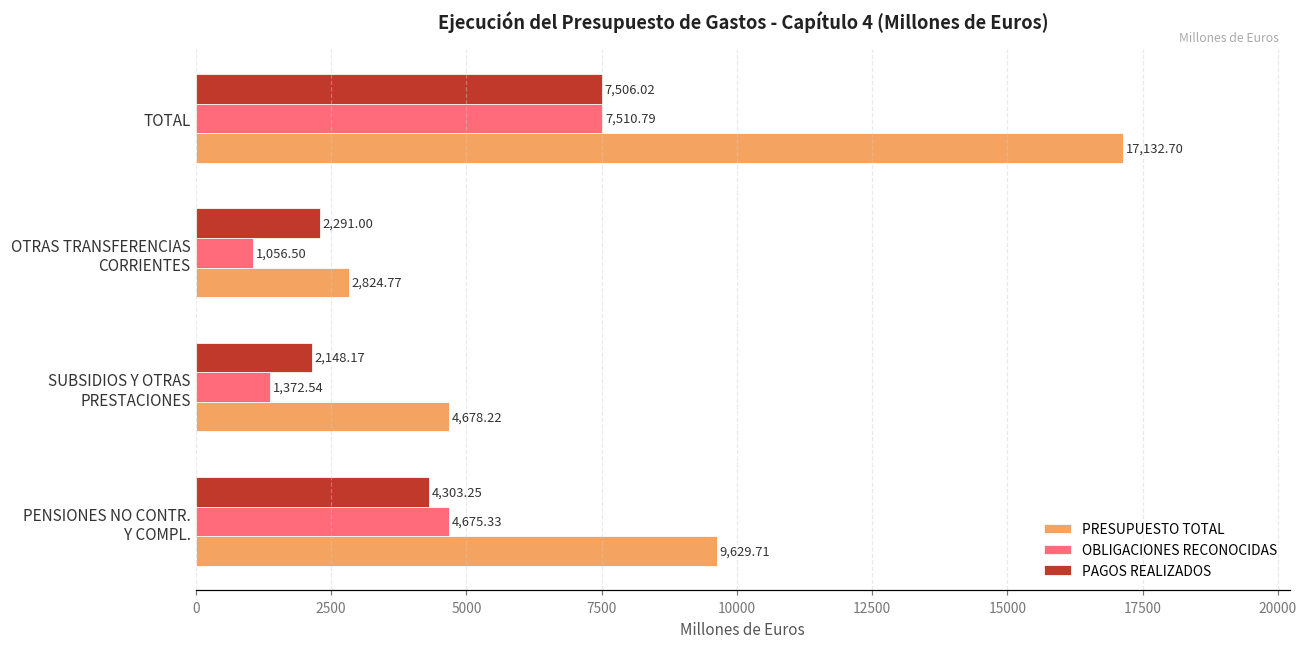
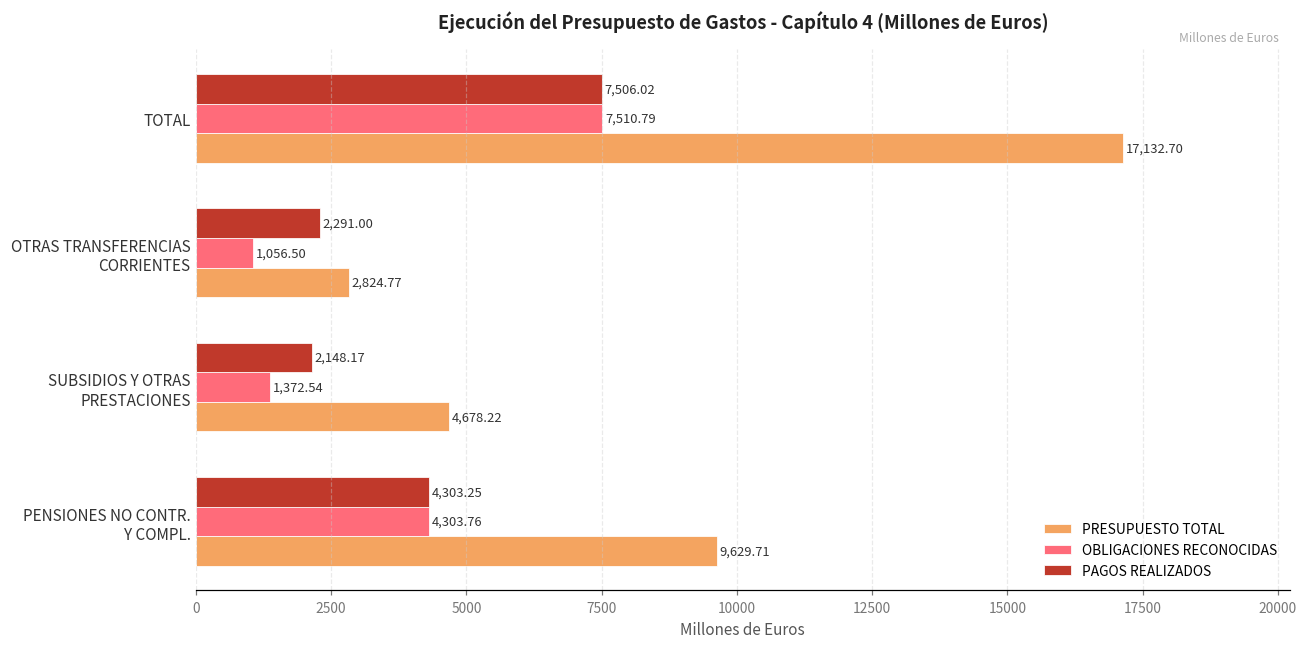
OBLIGACIONES RECONOCIDAS, PENSIONES NO CONTR. Y COMPL.: 4,675.33 -> 4,303.76
